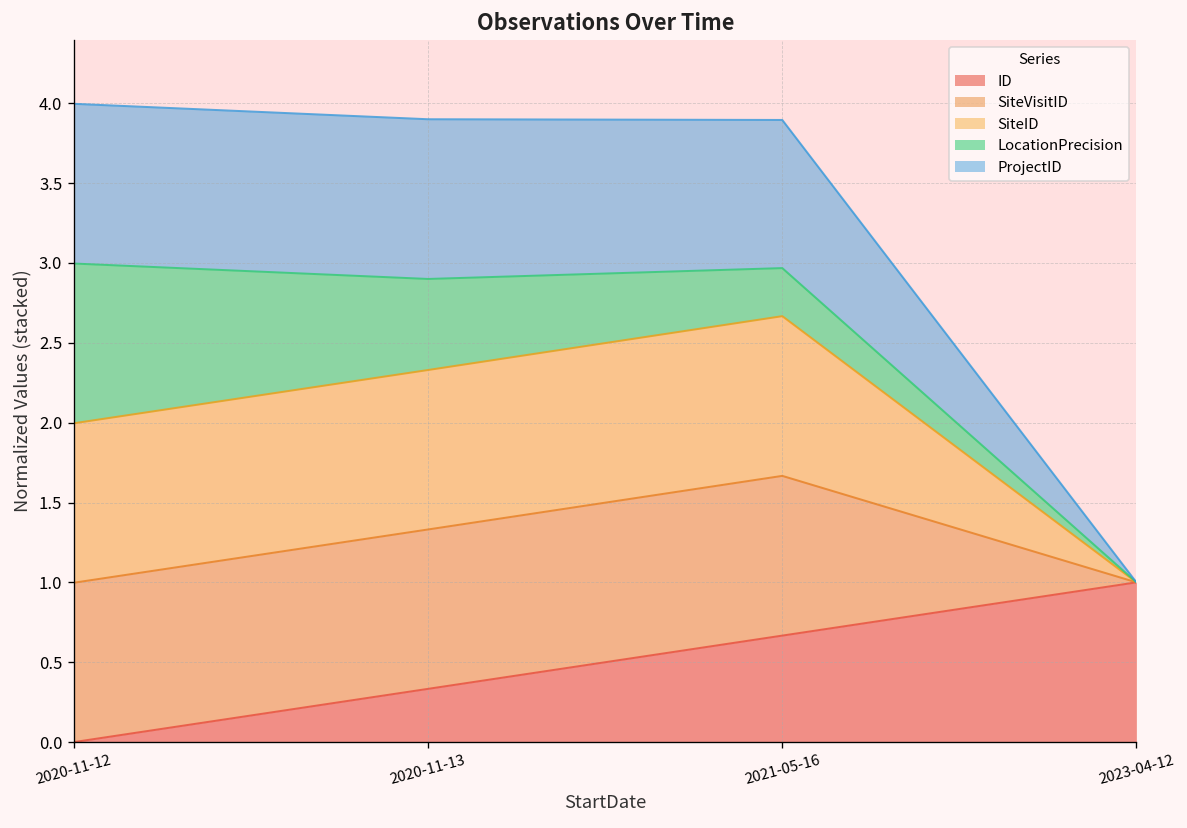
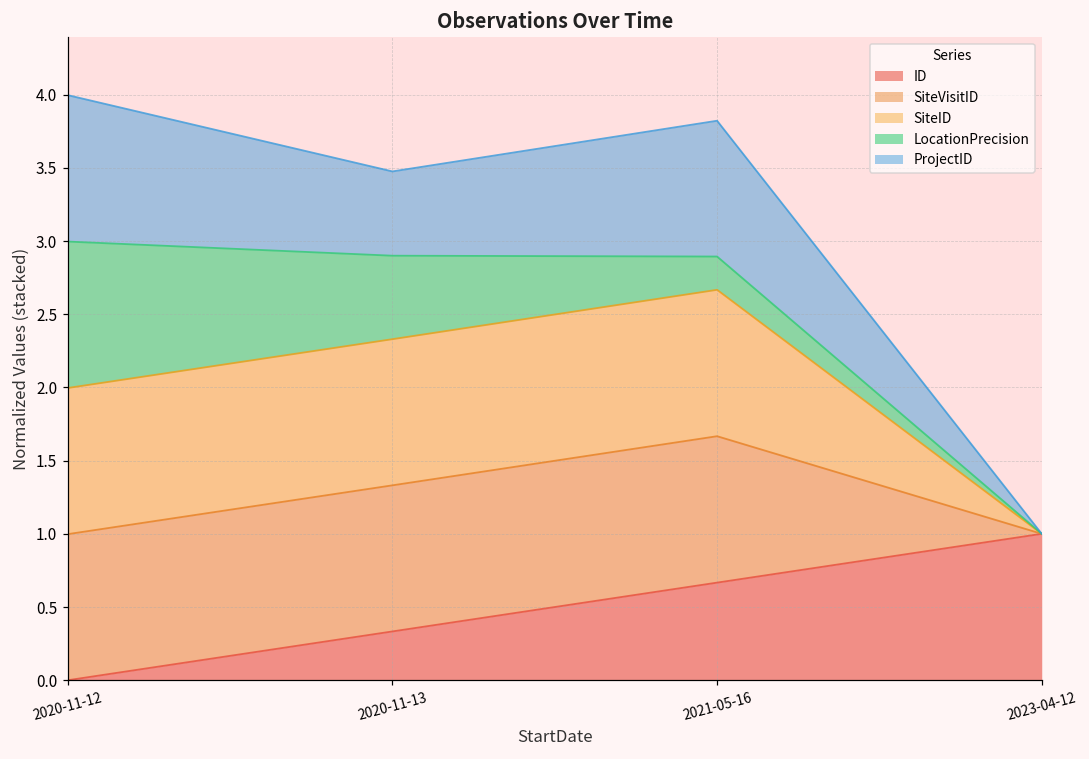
ProjectID, 2020-11-13: 1.00 -> 0.58
LocationPrecision, 2021-05-16: 0.30 -> 0.23
